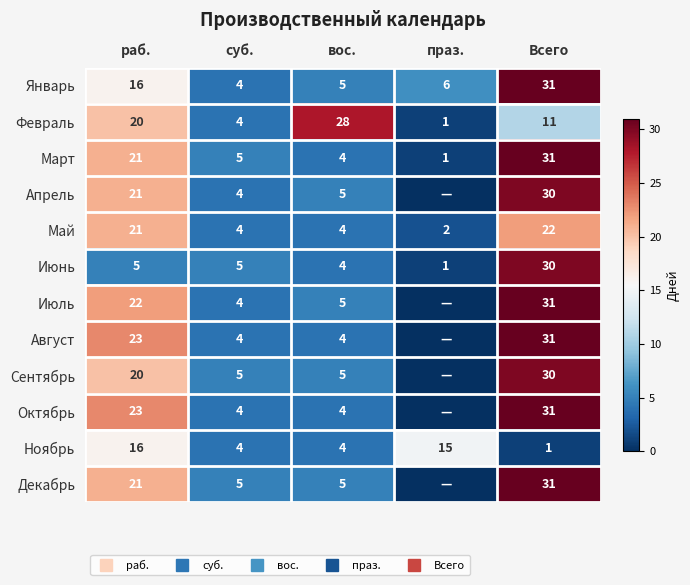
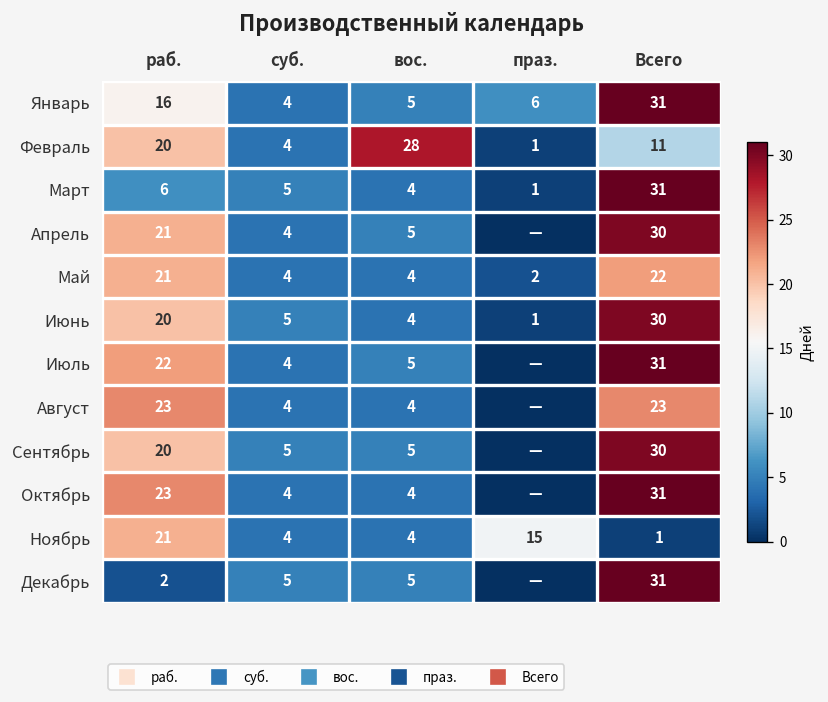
Март, раб.: 21 -> 6
Июнь, раб.: 5 -> 20
Август, Всего: 31 -> 23
Ноябрь, раб.: 16 -> 21
Декабрь, раб.: 21 -> 2
